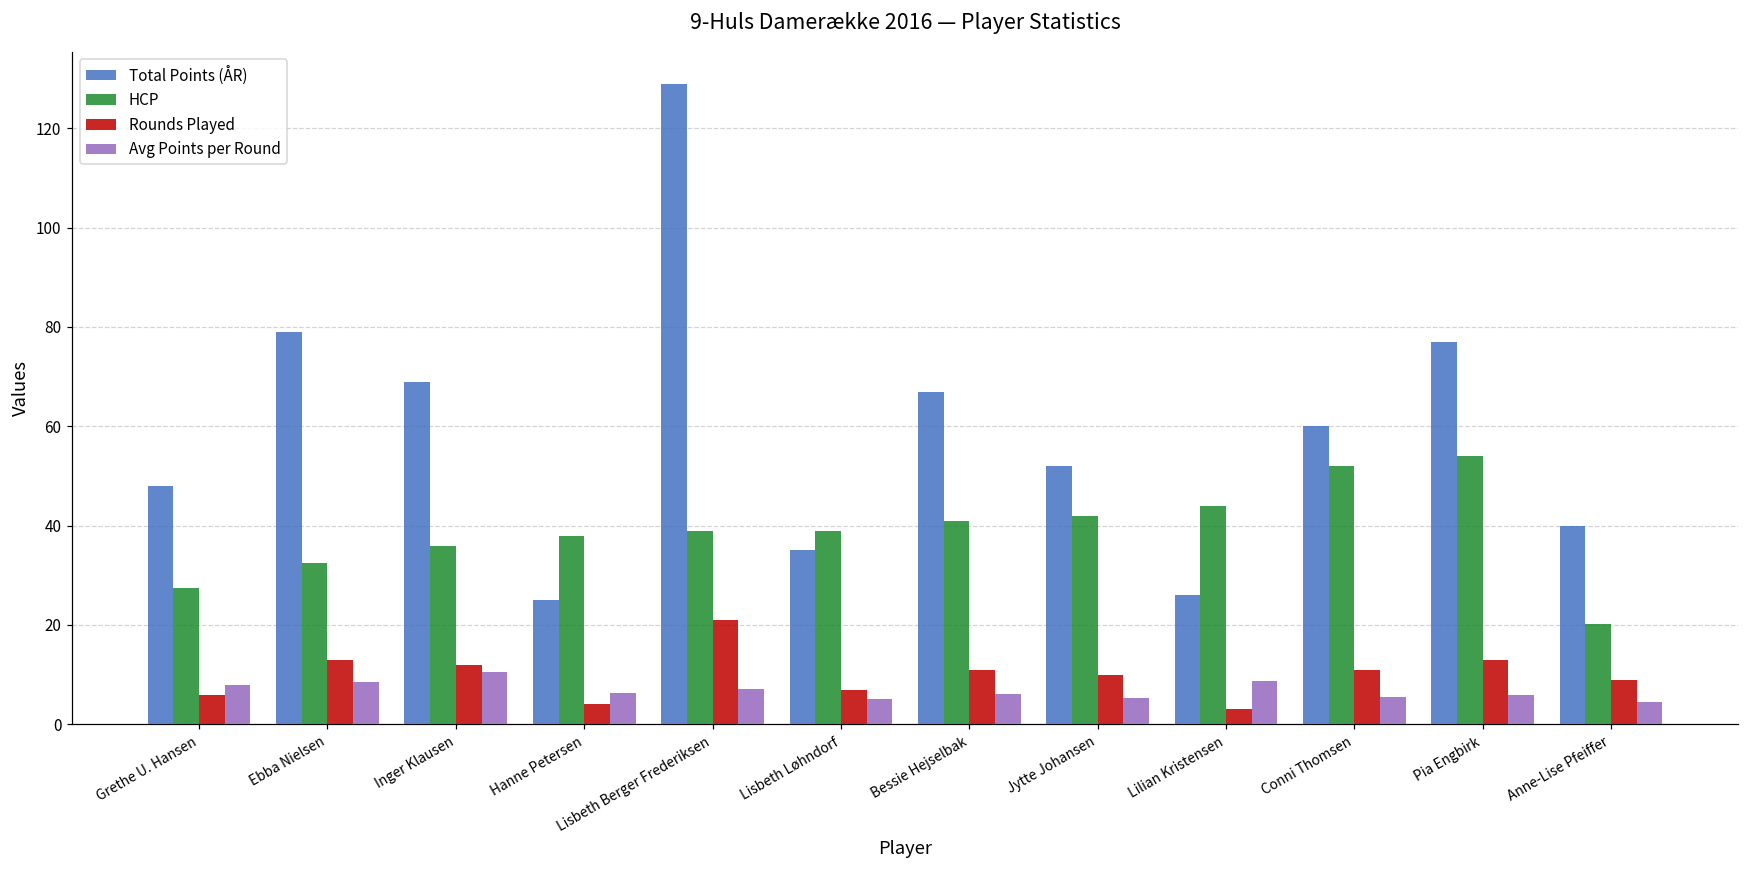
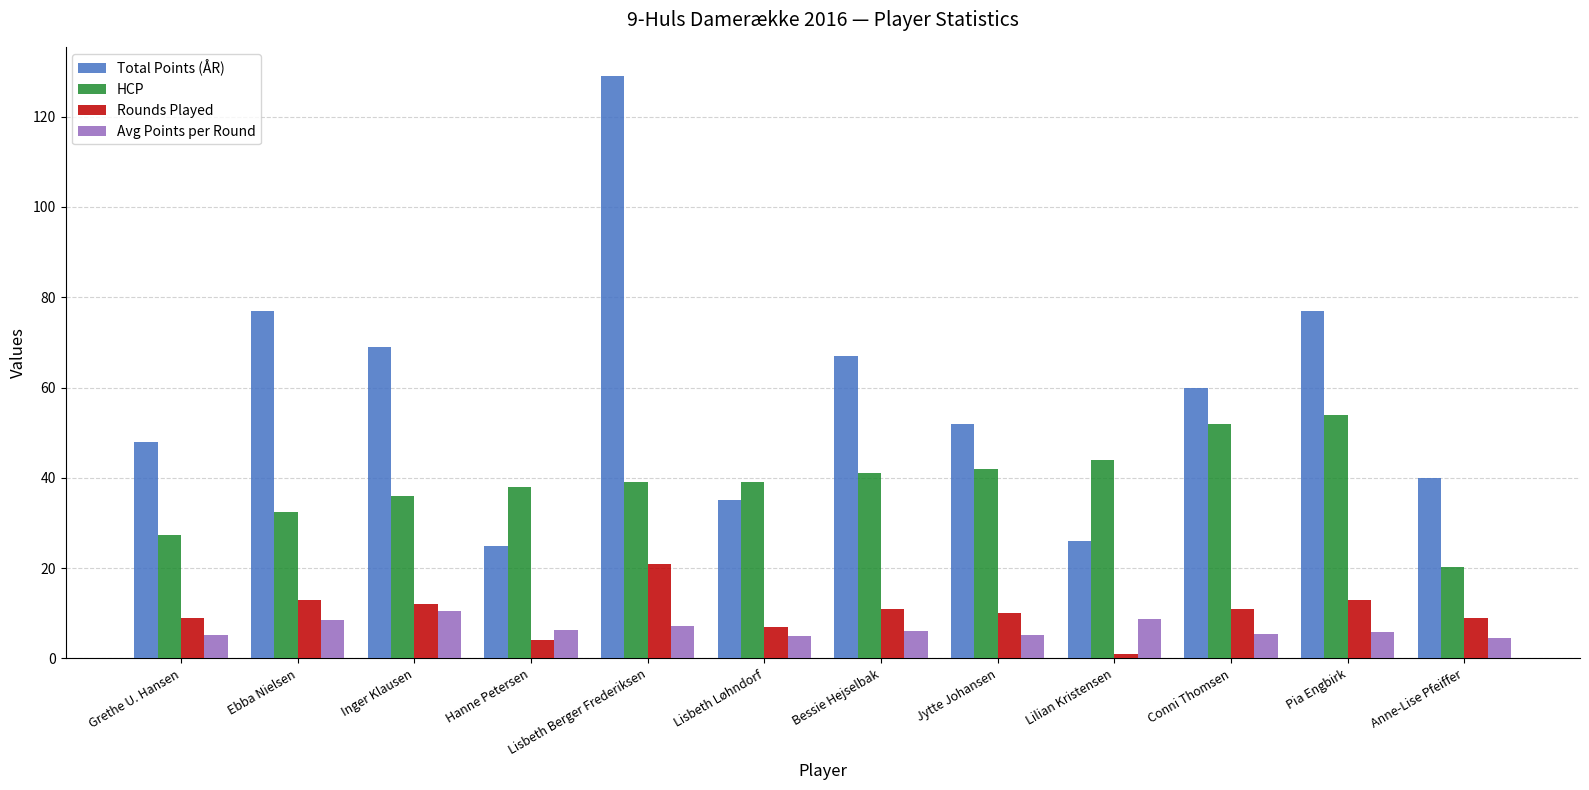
Rounds Played, Grethe U. Hansen: 6 -> 9
Avg Points per Round, Grethe U. Hansen: 8 -> 5
Total Points (ÅR), Ebba Nielsen: 79 -> 77
Rounds Played, Lilian Kristensen: 3 -> 1
